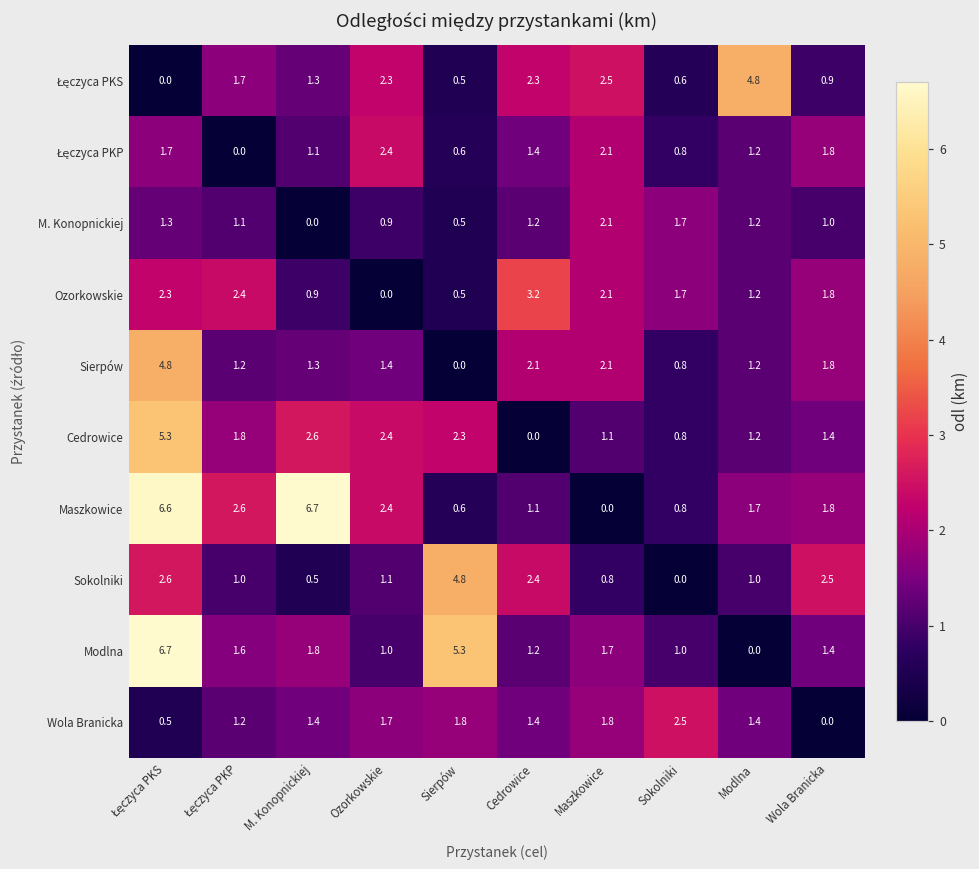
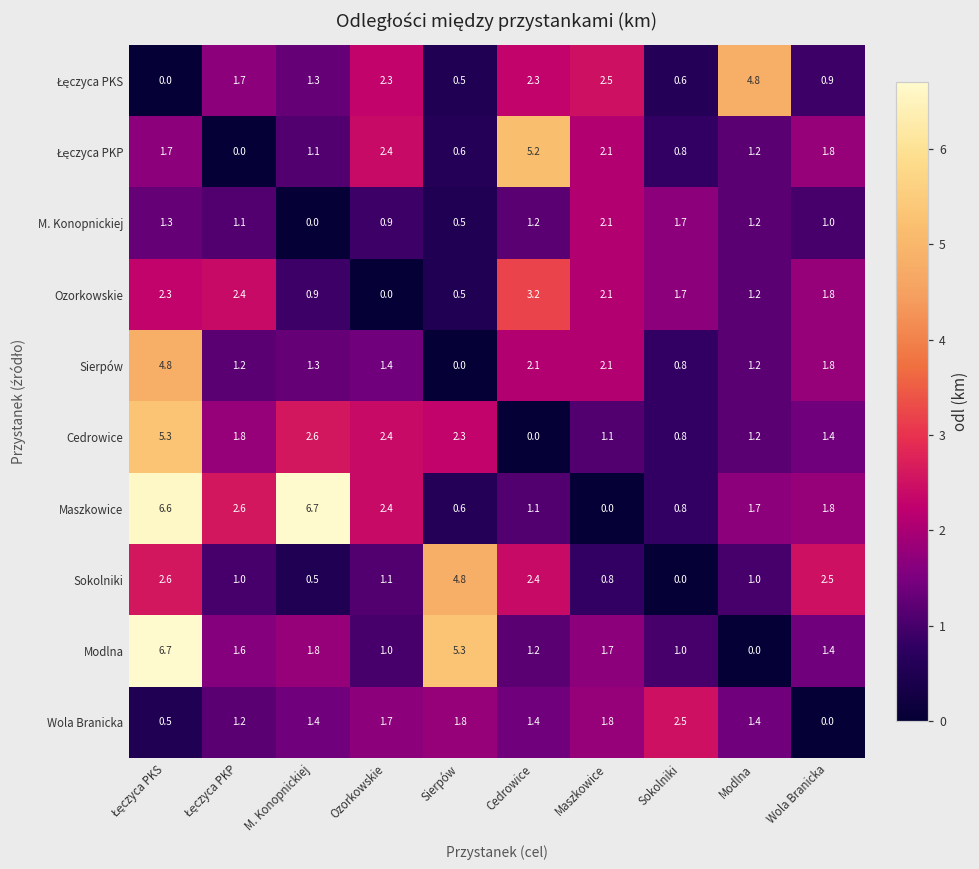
Łęczyca PKP, Cedrowice: 1.4 -> 5.2
